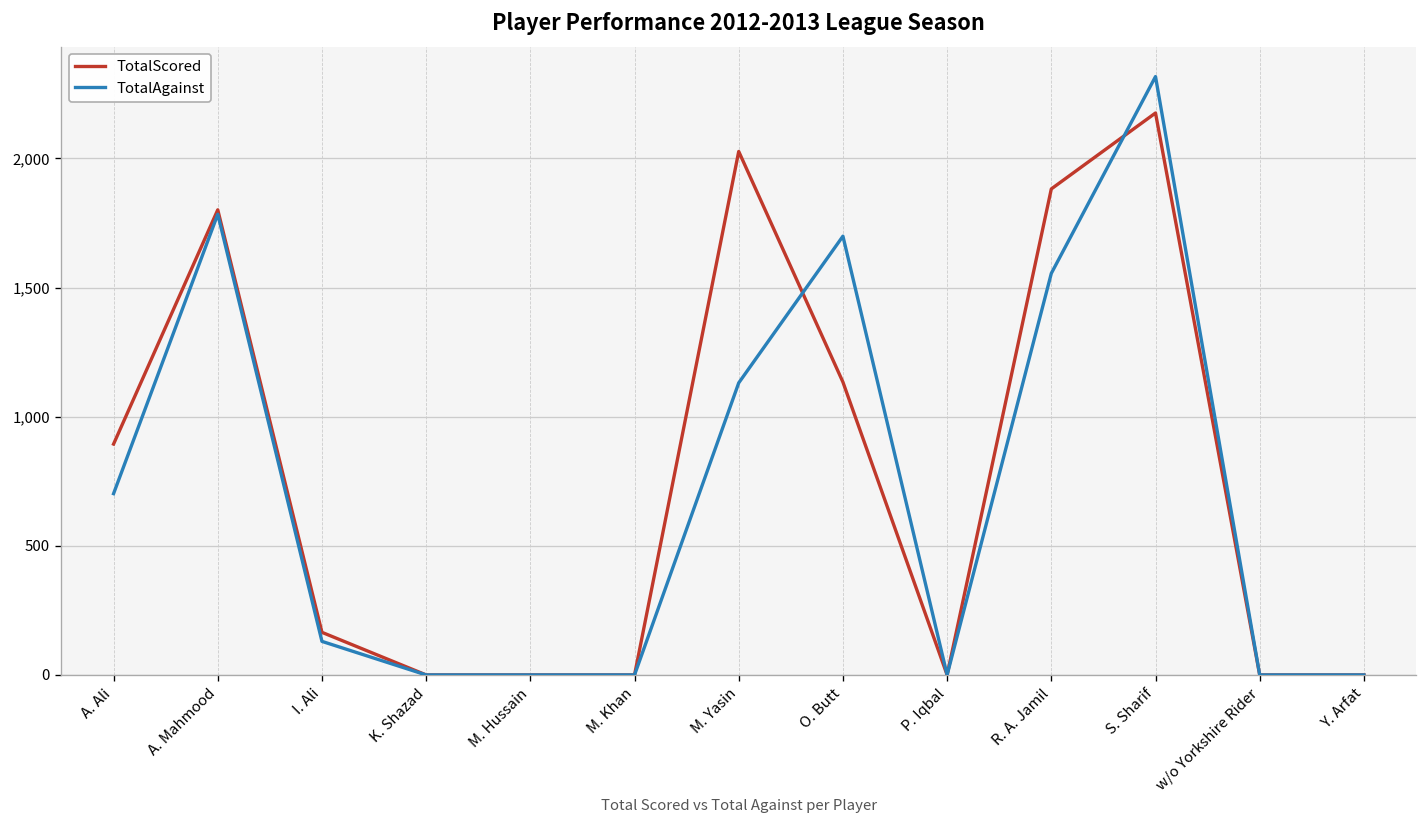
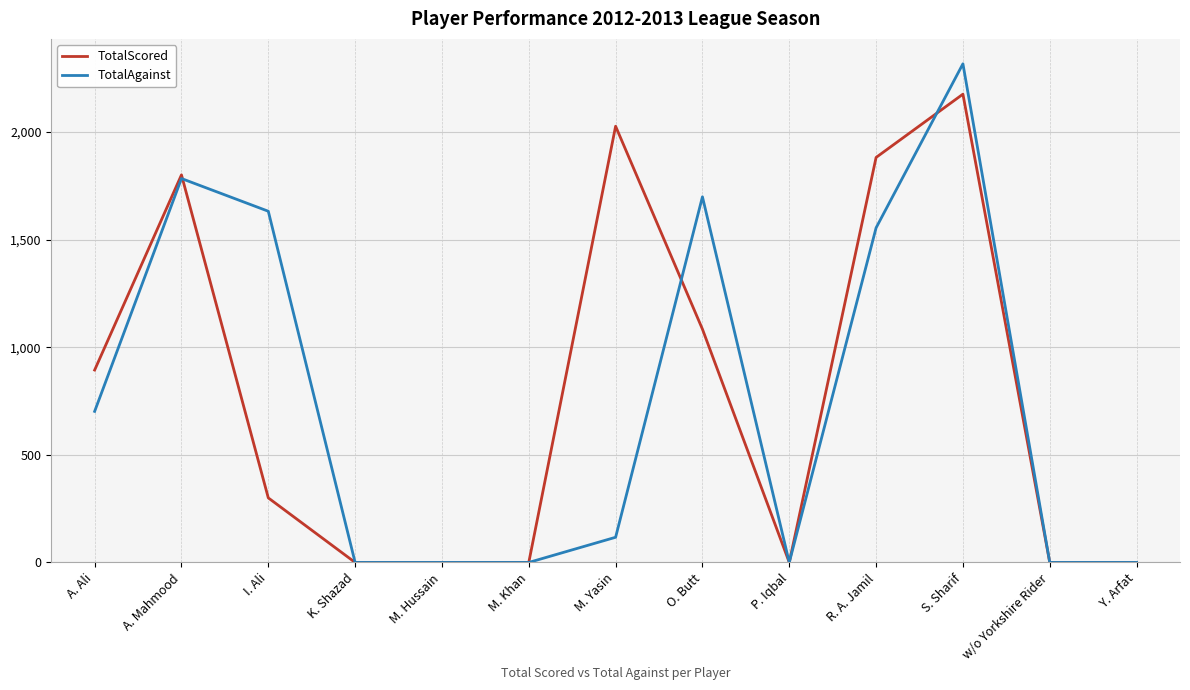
TotalScored, I. Ali: 170 -> 300
TotalAgainst, I. Ali: 130 -> 1,630
TotalAgainst, M. Yasin: 1,130 -> 120
TotalScored, O. Butt: 1,130 -> 1,080
